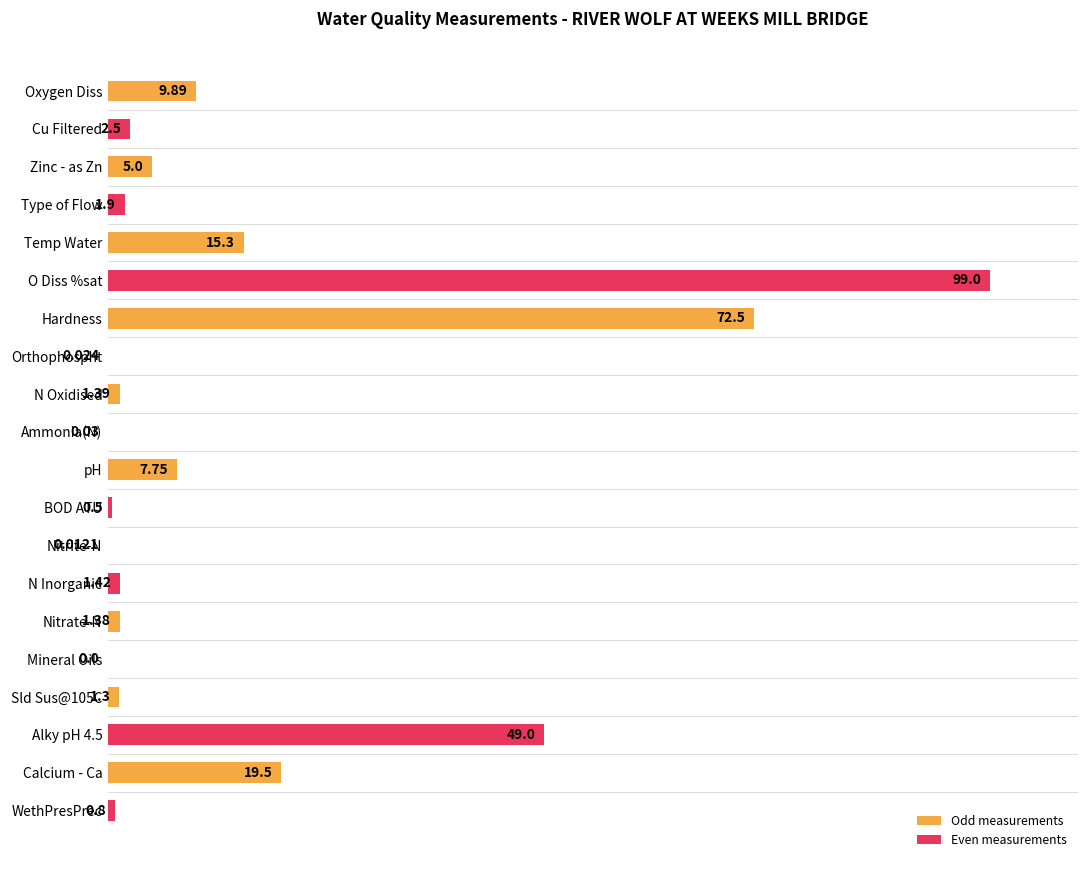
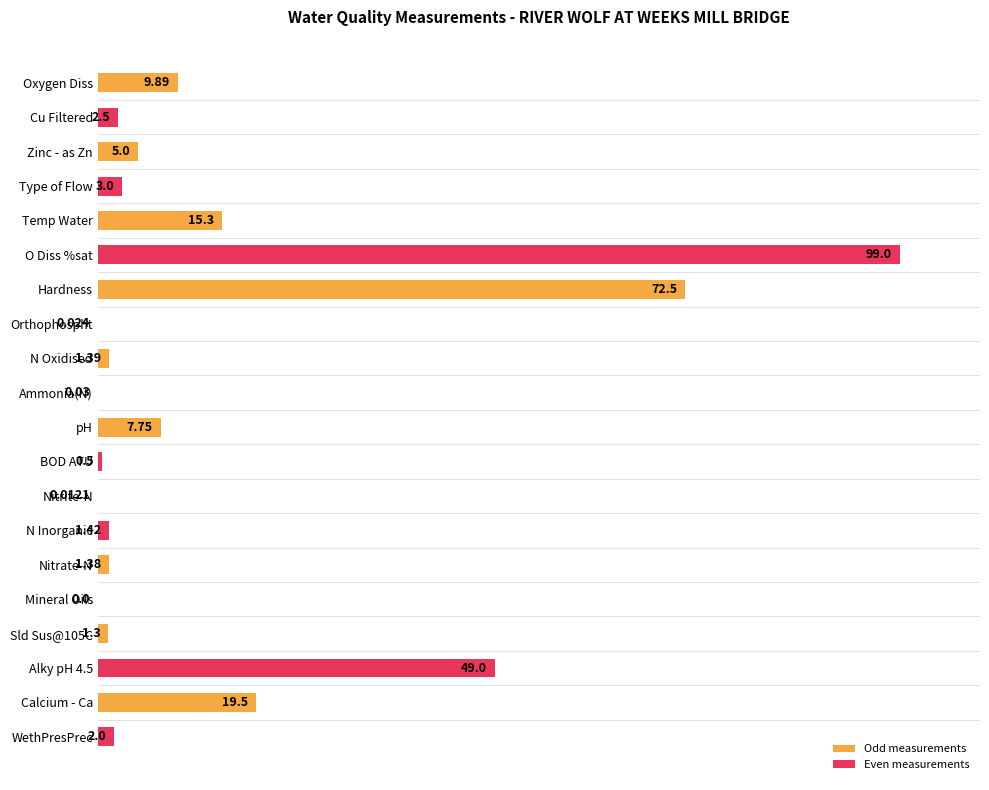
Type of Flow: 1.9 -> 3.0
WethPresPrec: 0.8 -> 2.0
